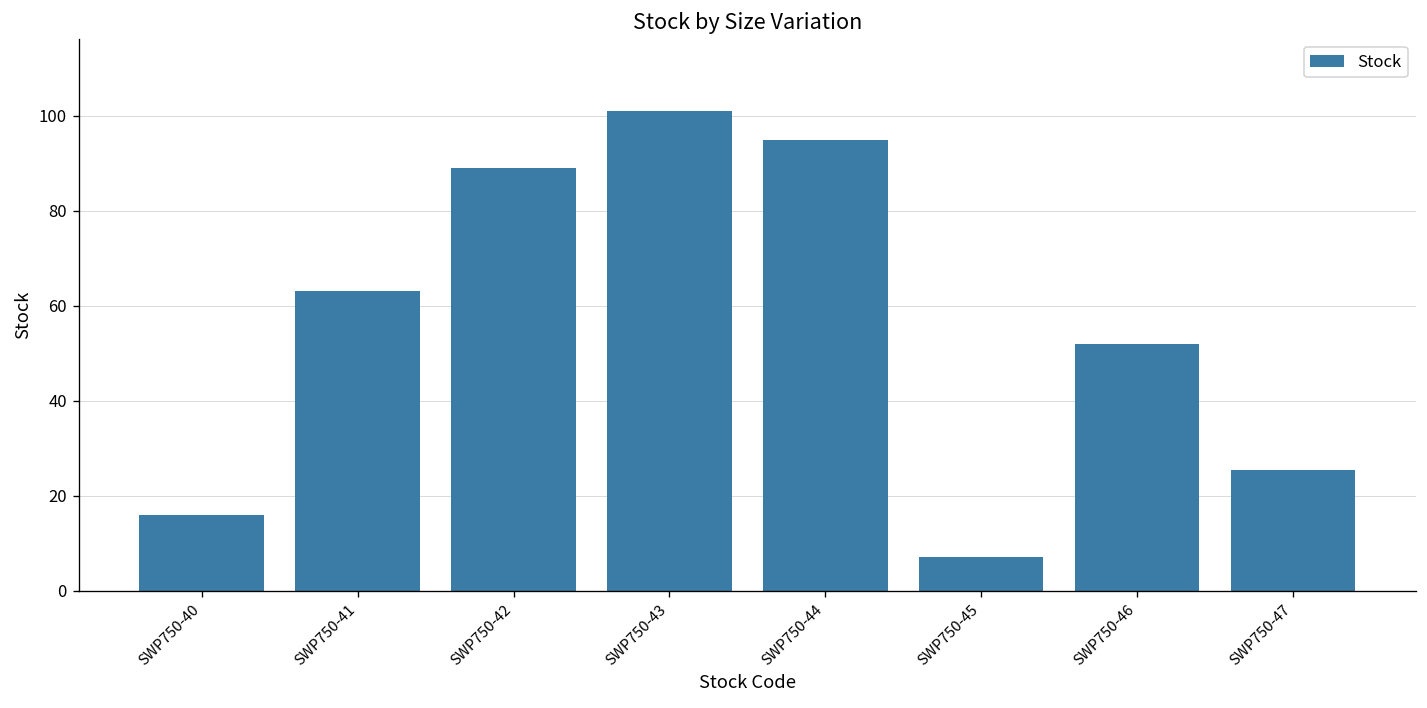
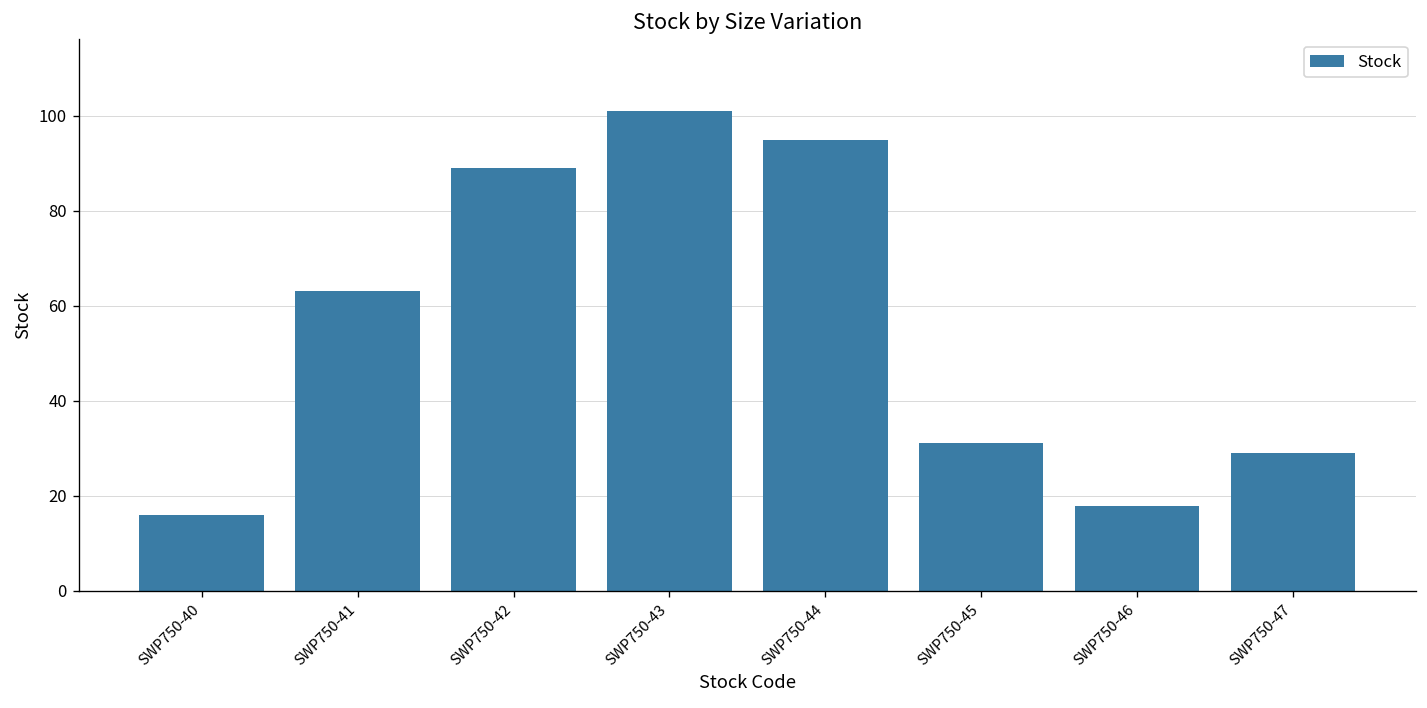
SWP750-45: 7 -> 31
SWP750-46: 52 -> 18
SWP750-47: 25 -> 29
